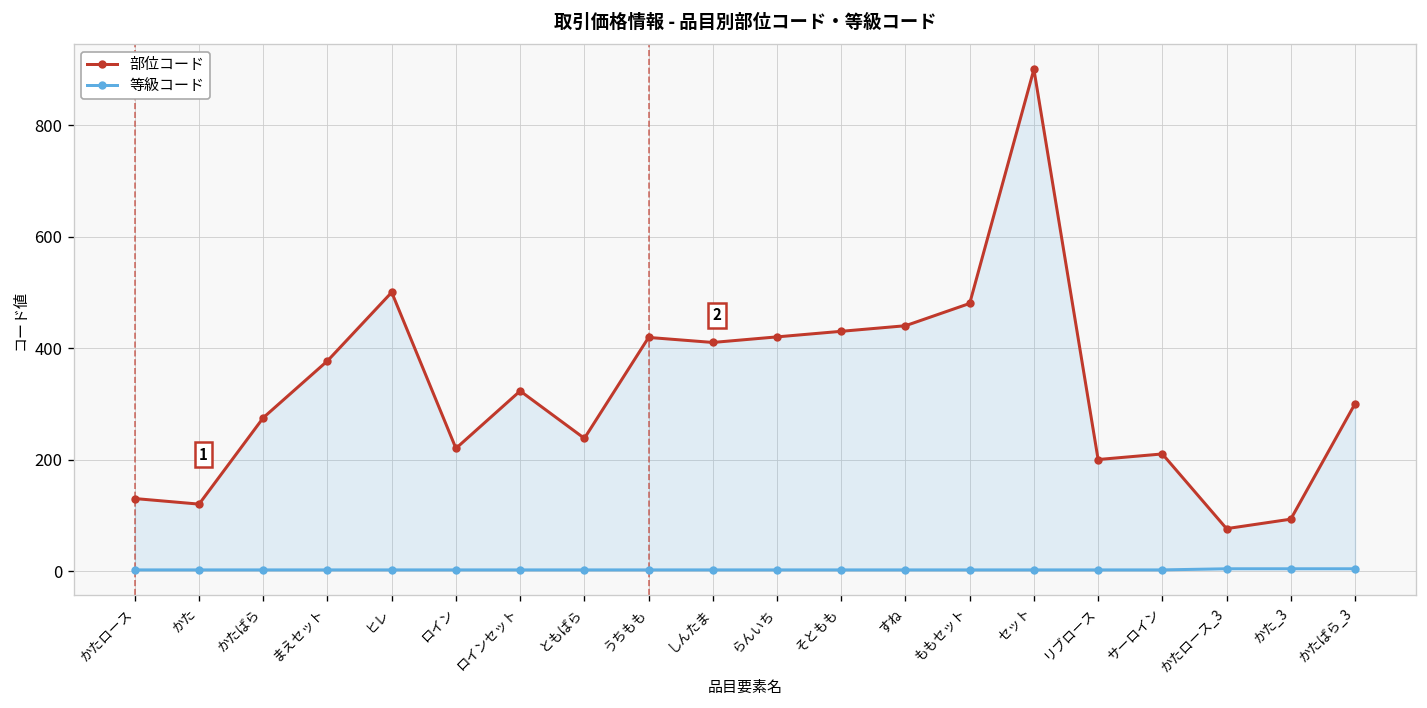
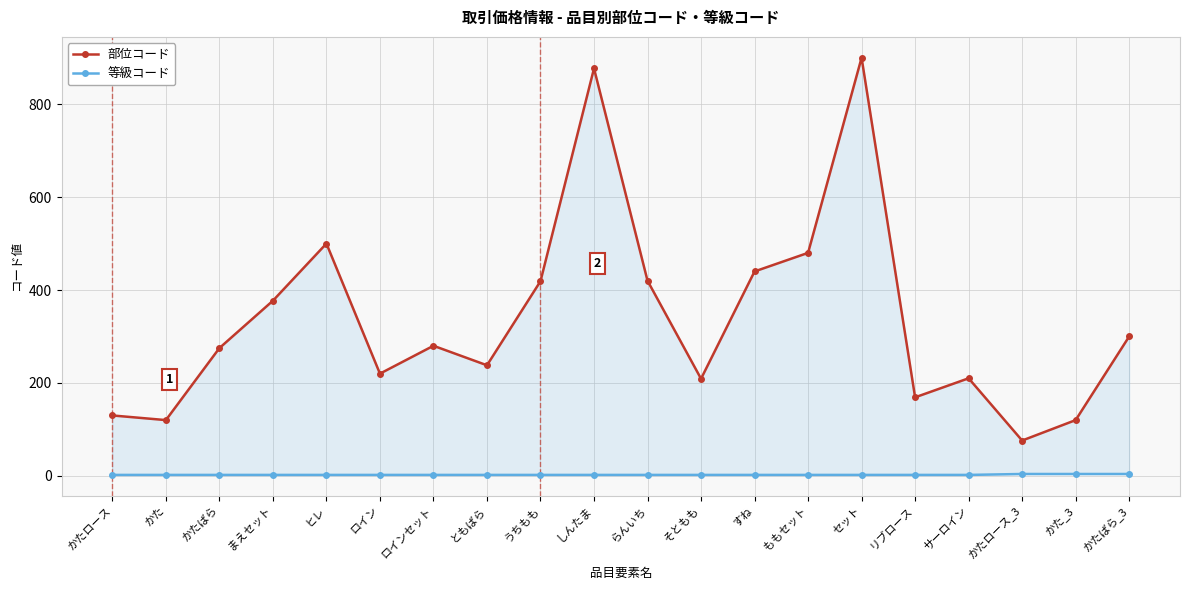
部位コード, ロインセット: 320 -> 280
部位コード, しんたま: 410 -> 880
部位コード, そともも: 430 -> 210
部位コード, リブロース: 200 -> 170
部位コード, かた_3: 90 -> 120
